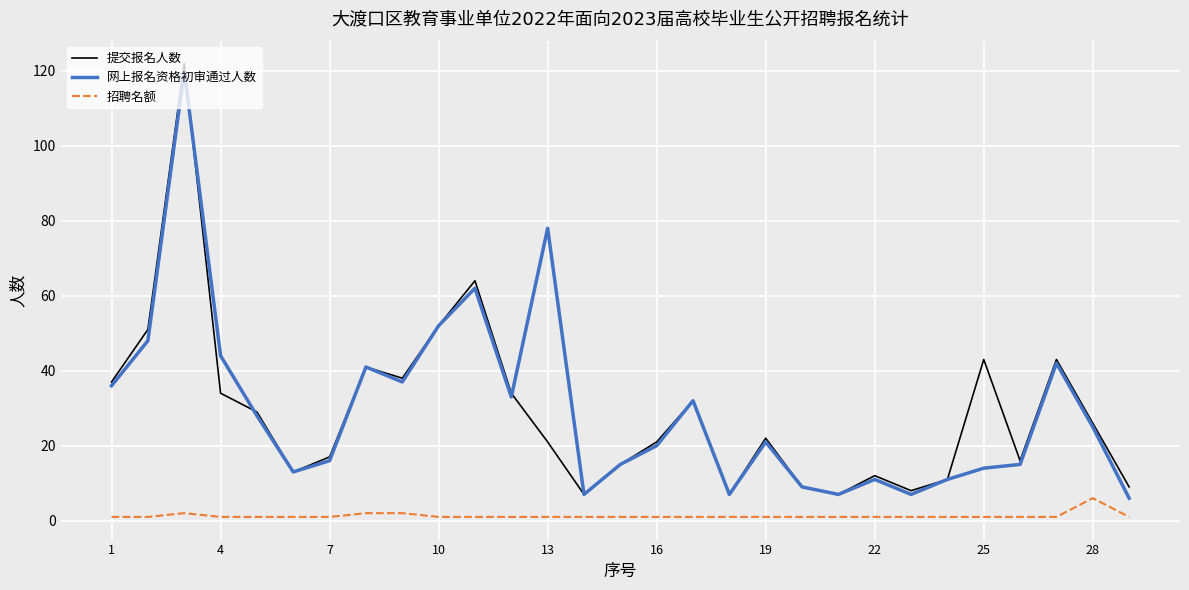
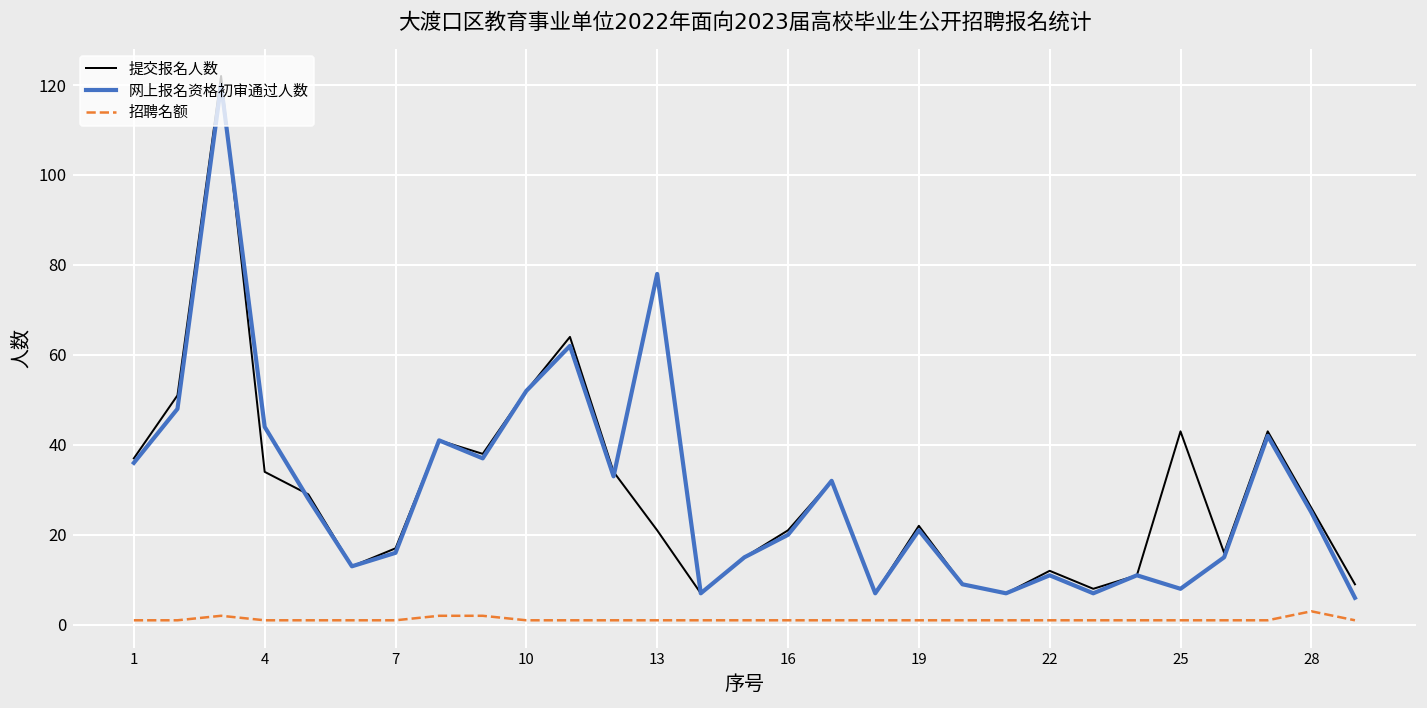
网上报名资格初审通过人数, 25: 14 -> 8
招聘名额, 28: 6 -> 3
